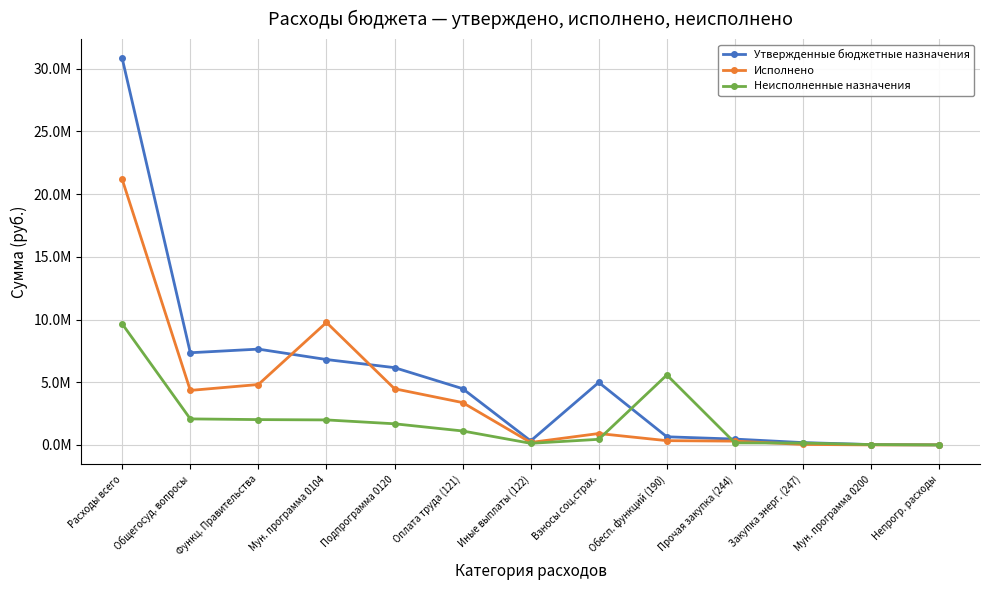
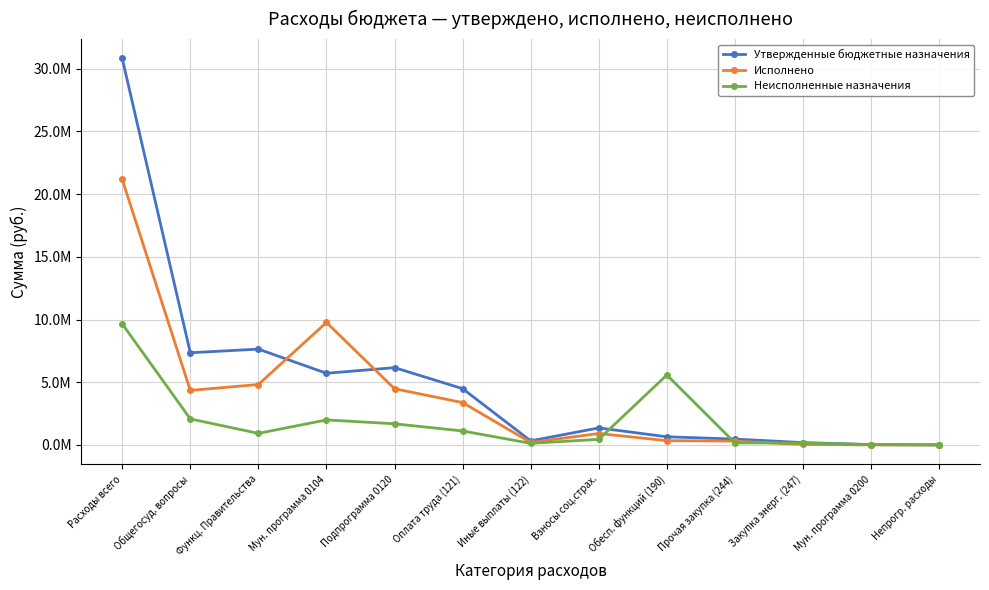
Неисполненные назначения, Функц. Правительства: 2000000 -> 900000
Утвержденные бюджетные назначения, Мун. программа 0104: 6800000 -> 5700000
Утвержденные бюджетные назначения, Взносы соц.страх.: 5000000 -> 1400000
